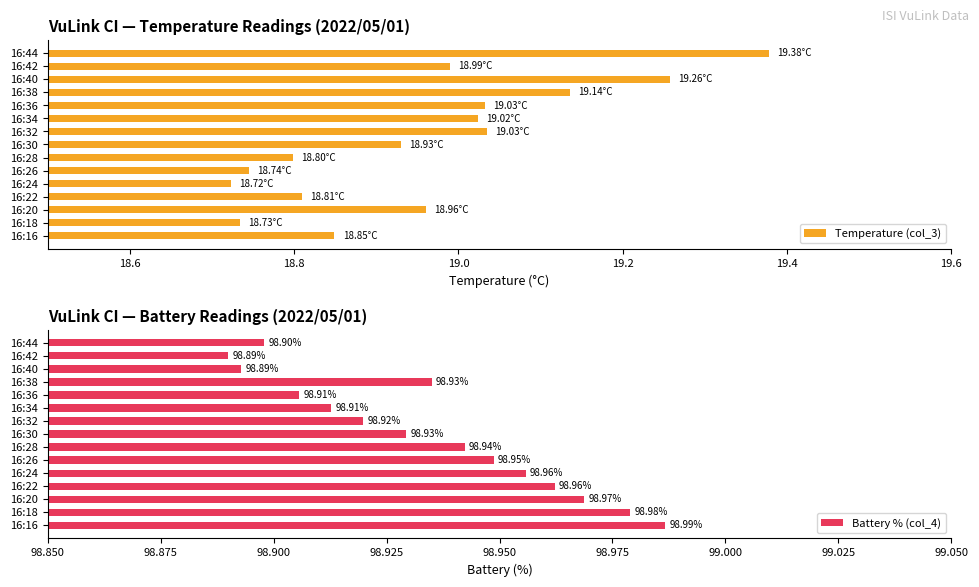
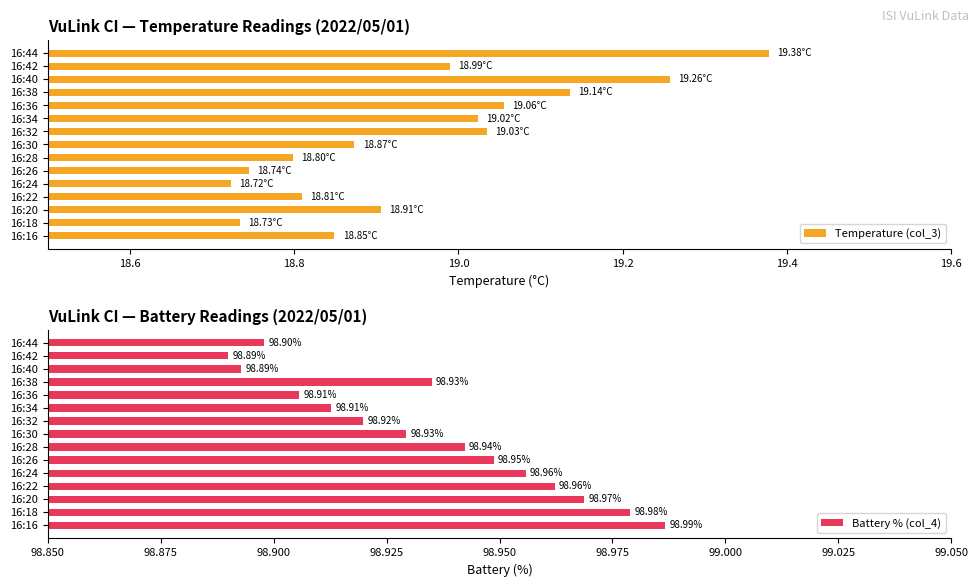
VuLink CI — Temperature Readings (2022/05/01), 16:36: 19.03°C -> 19.06°C
VuLink CI — Temperature Readings (2022/05/01), 16:30: 18.93°C -> 18.87°C
VuLink CI — Temperature Readings (2022/05/01), 16:20: 18.96°C -> 18.91°C
